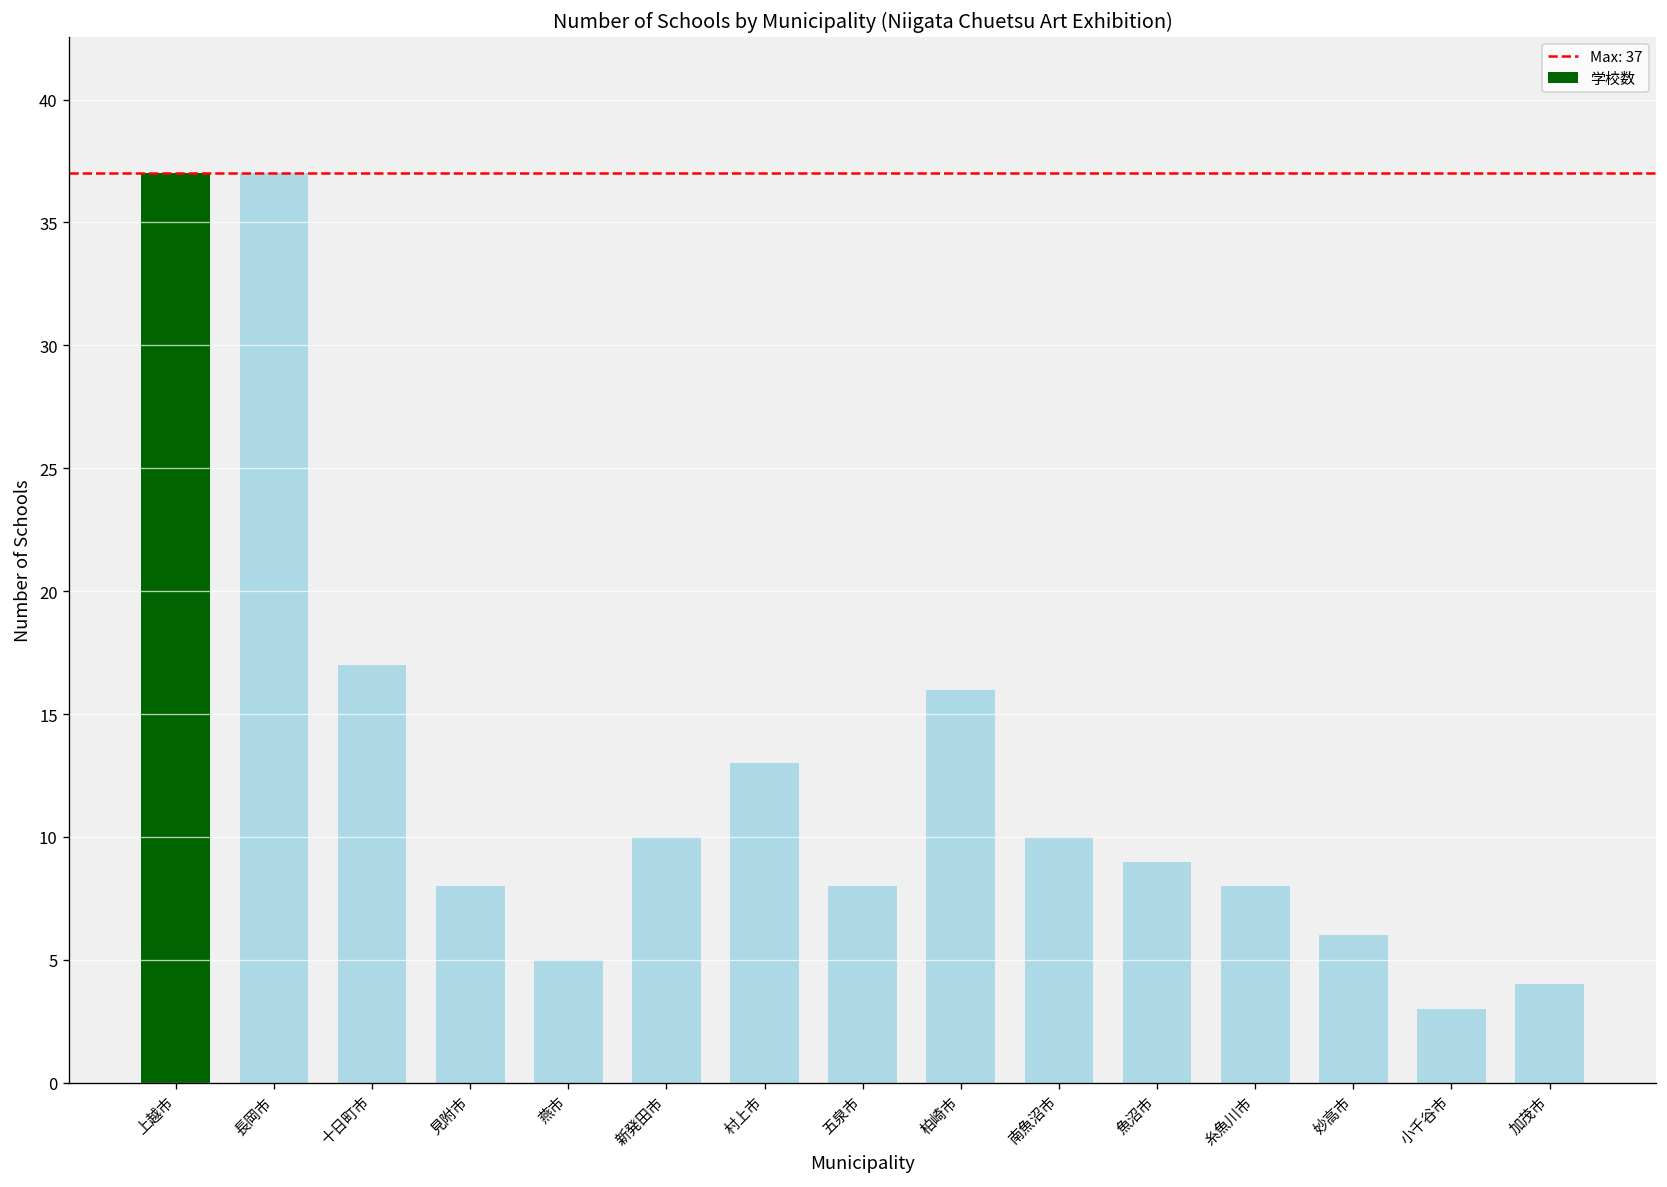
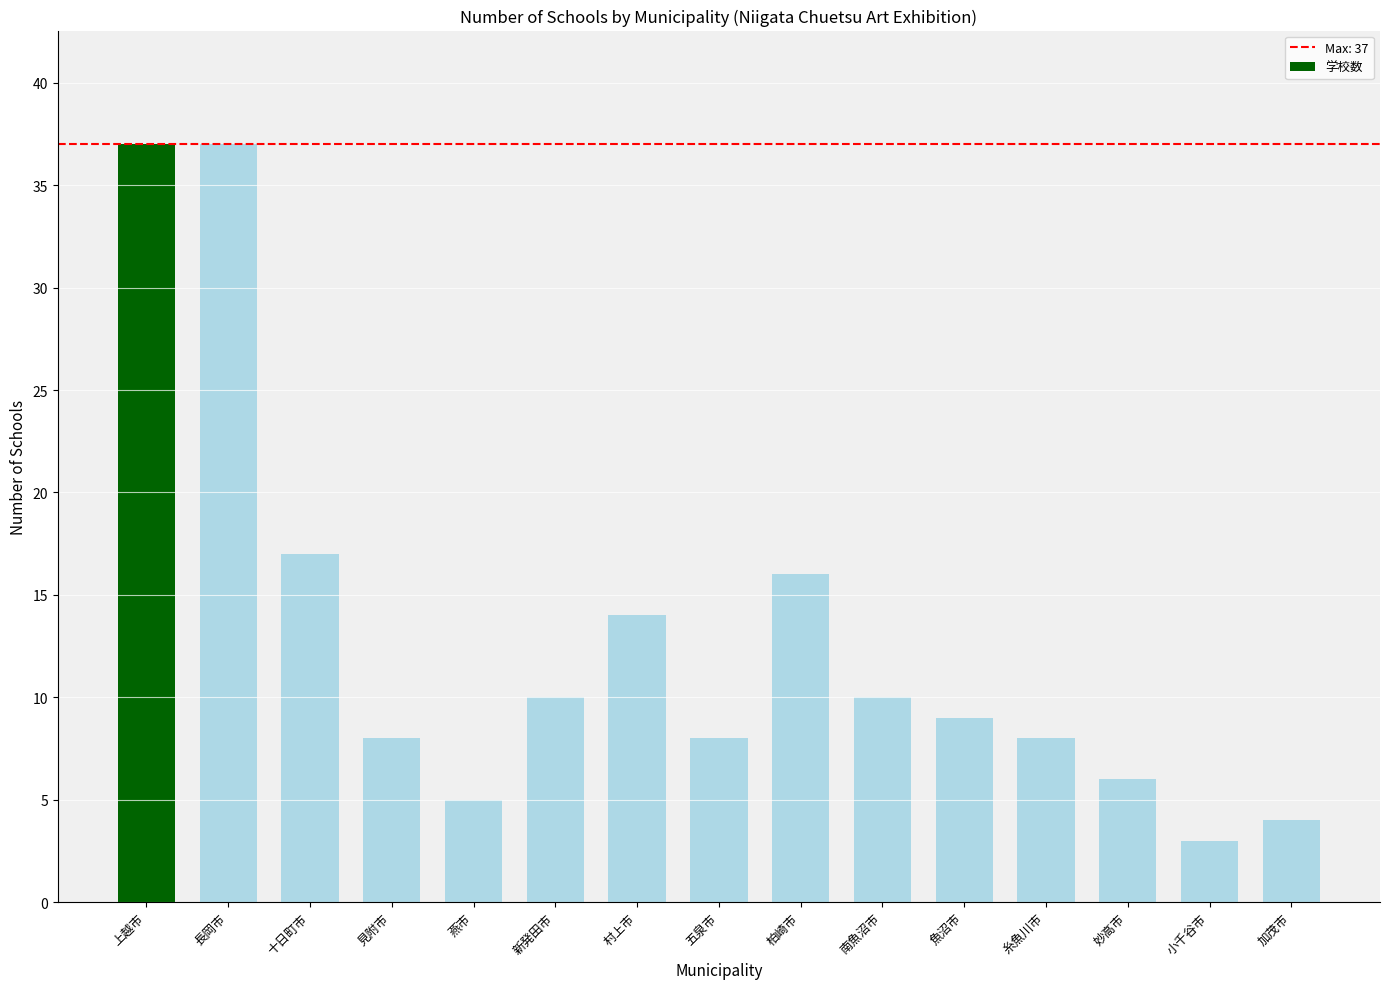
村上市: 13 -> 14
